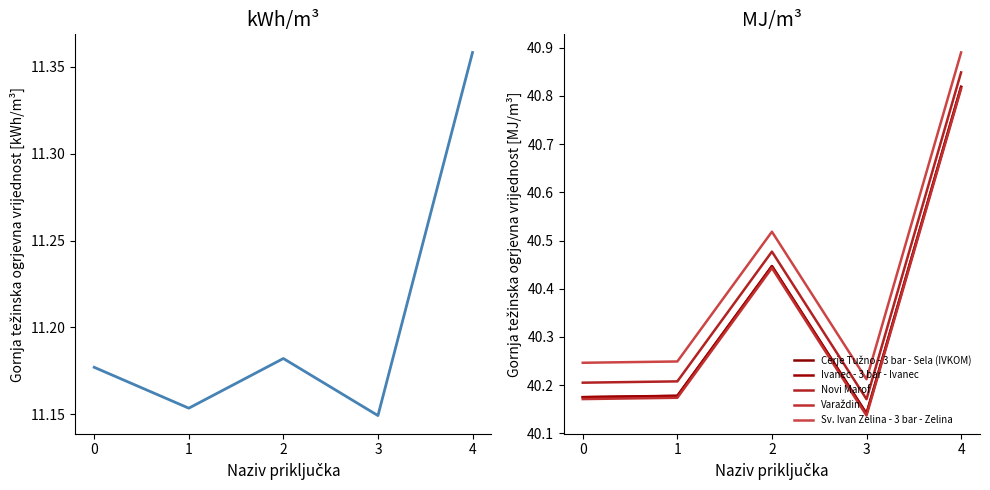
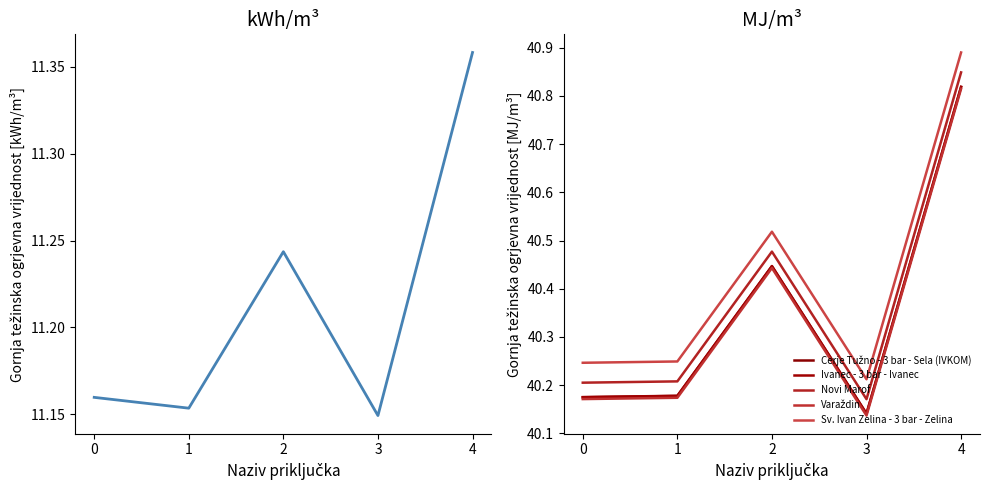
kWh/m³, 0: 11.177 -> 11.160
kWh/m³, 2: 11.182 -> 11.244
